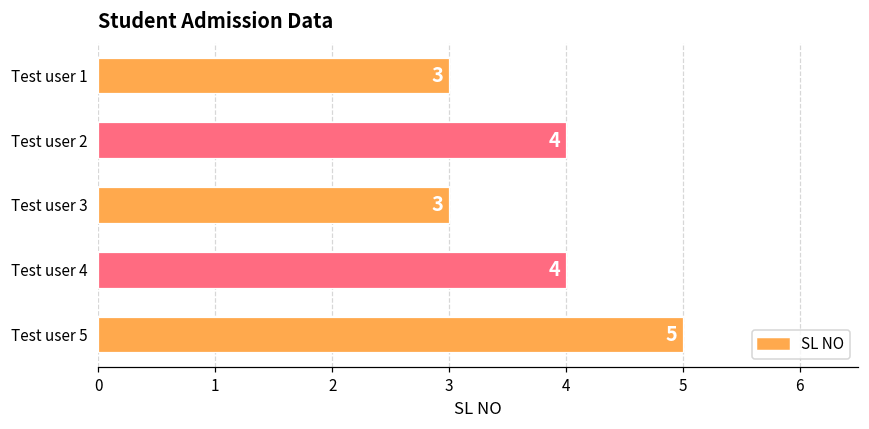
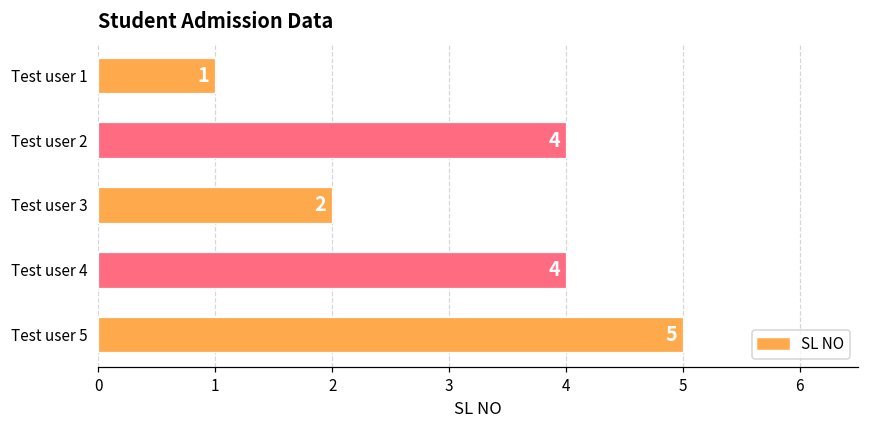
Test user 1: 3 -> 1
Test user 3: 3 -> 2
